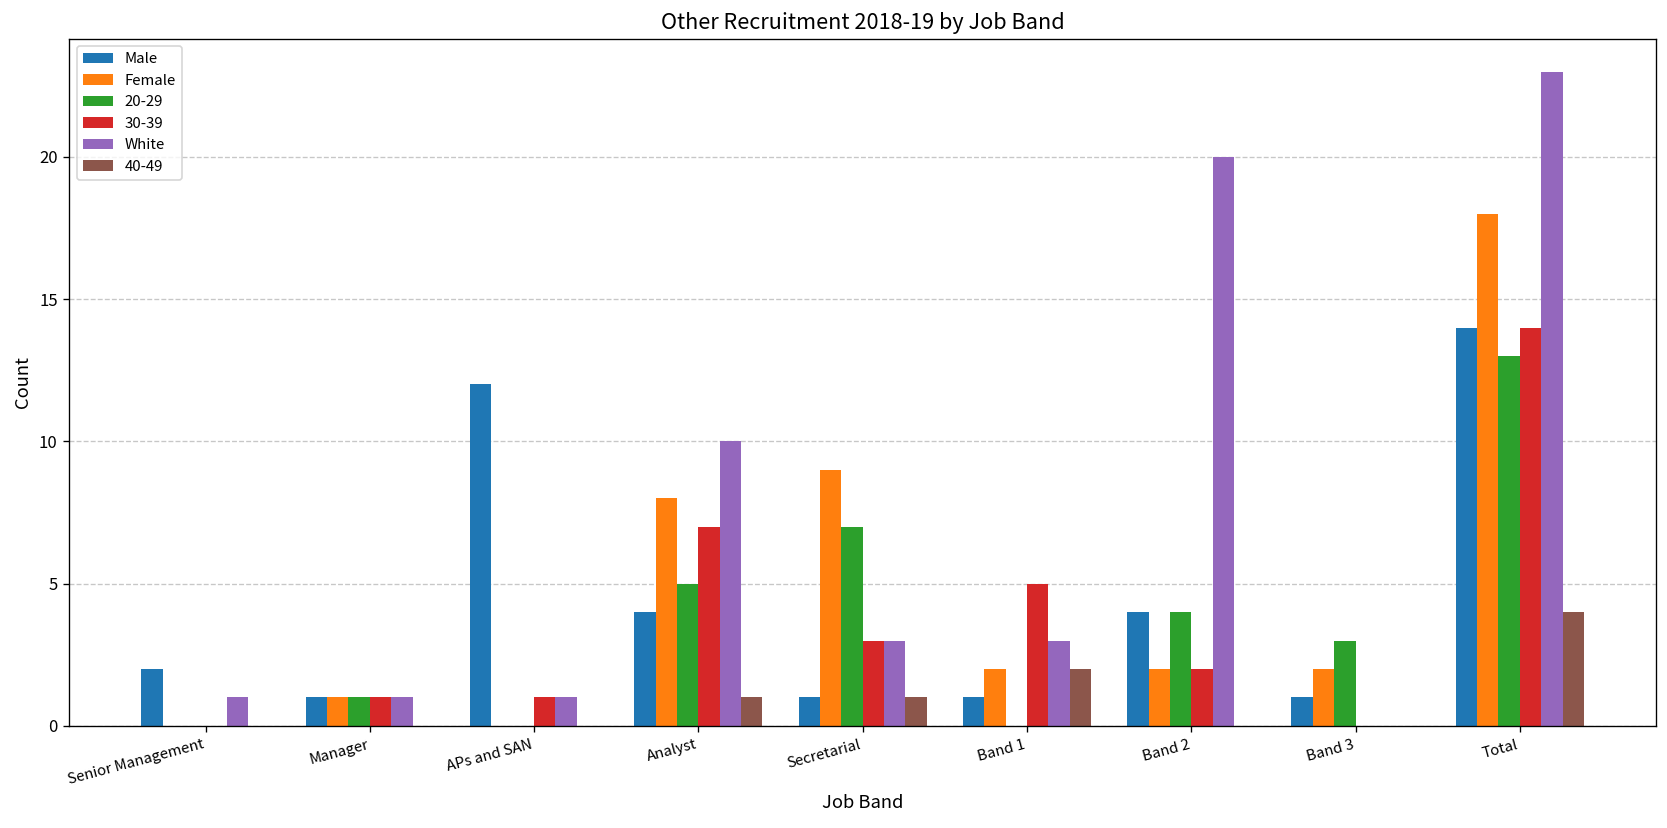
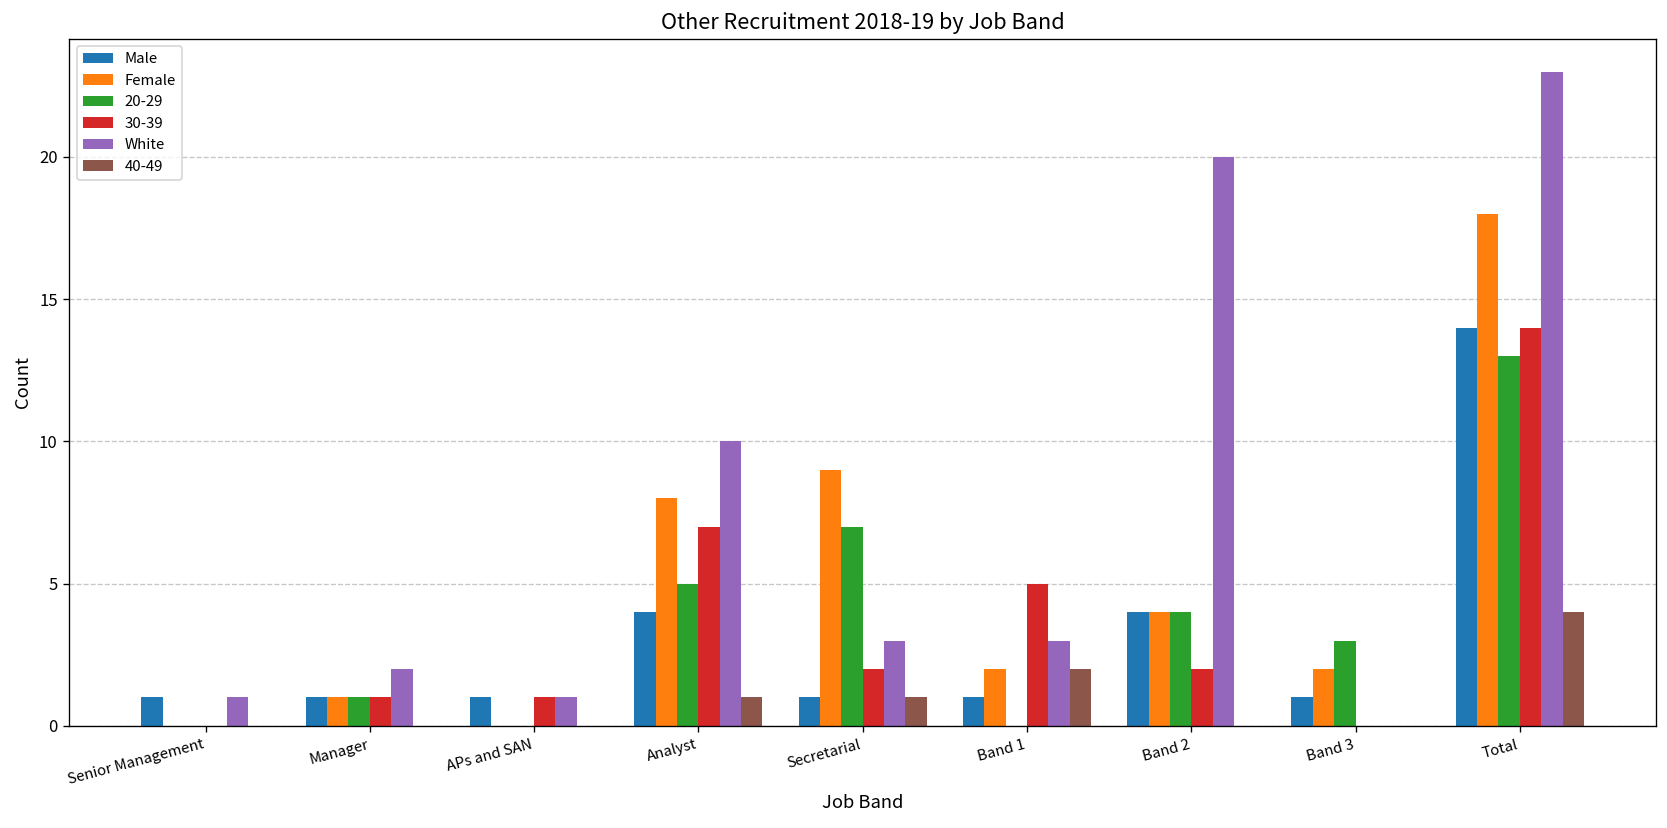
Male, Senior Management: 2 -> 1
White, Manager: 1 -> 2
Male, APs and SAN: 12 -> 1
30-39, Secretarial: 3 -> 2
Female, Band 2: 2 -> 4
